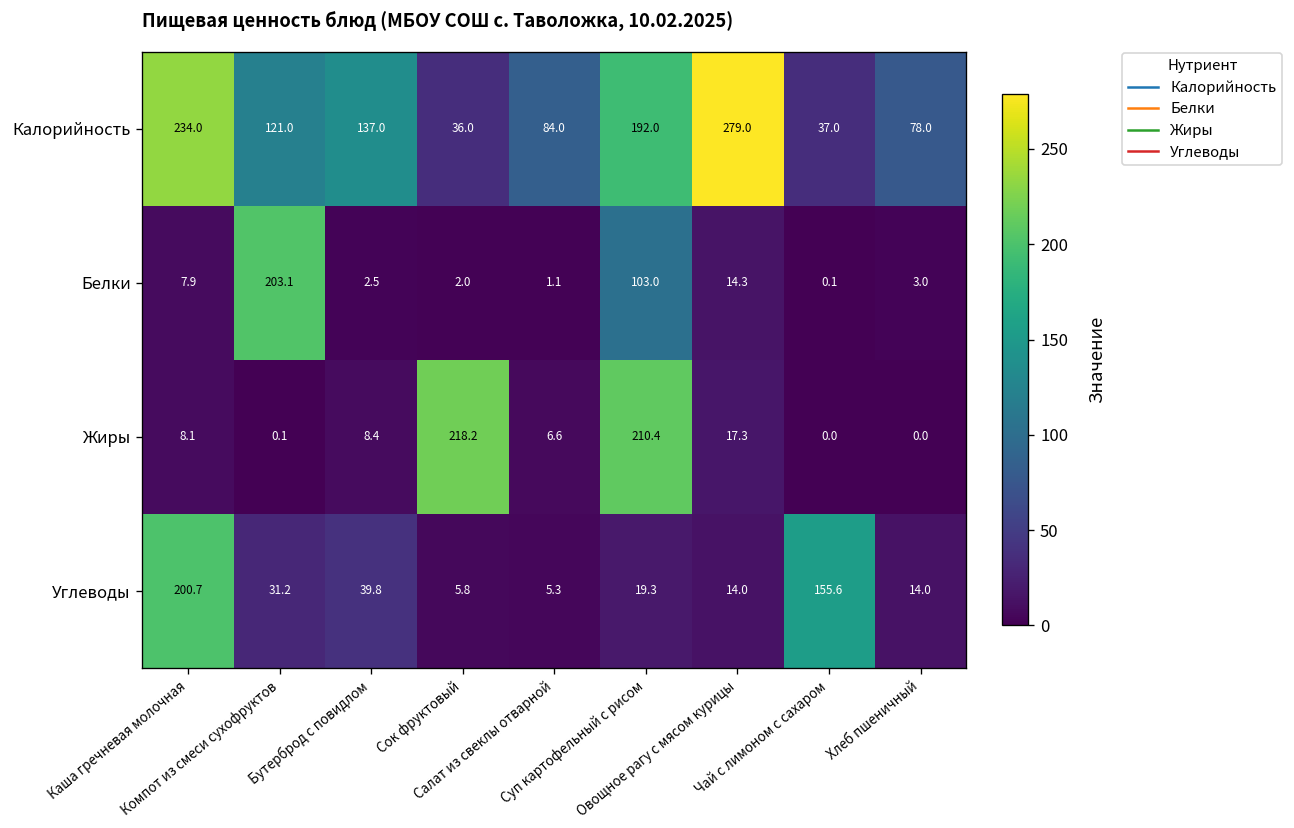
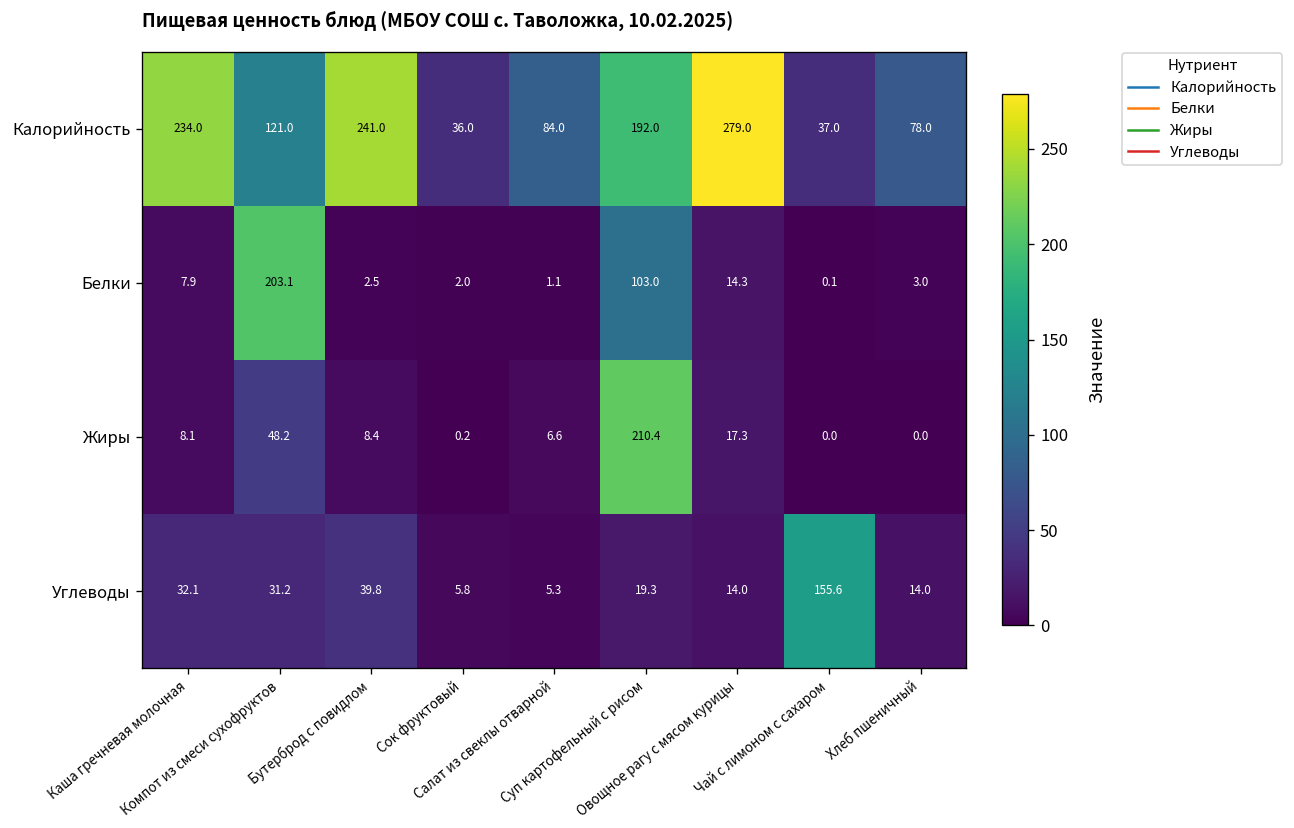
Калорийность, Бутерброд с повидлом: 137.0 -> 241.0
Жиры, Компот из смеси сухофруктов: 0.1 -> 48.2
Жиры, Сок фруктовый: 218.2 -> 0.2
Углеводы, Каша гречневая молочная: 200.7 -> 32.1
